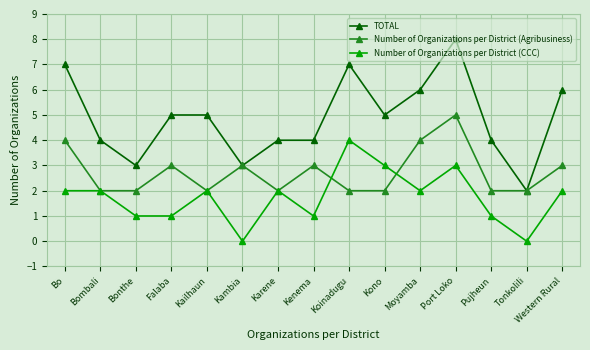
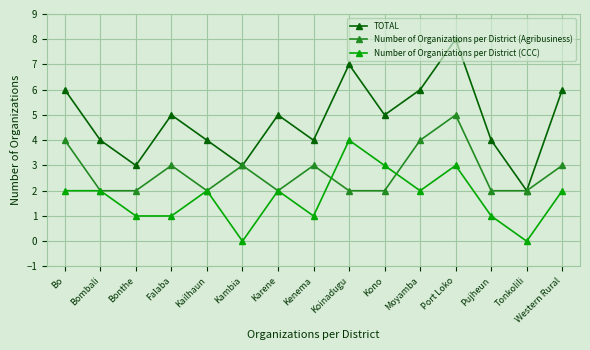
TOTAL, Bo: 7 -> 6
TOTAL, Kailhaun: 5 -> 4
TOTAL, Karene: 4 -> 5
